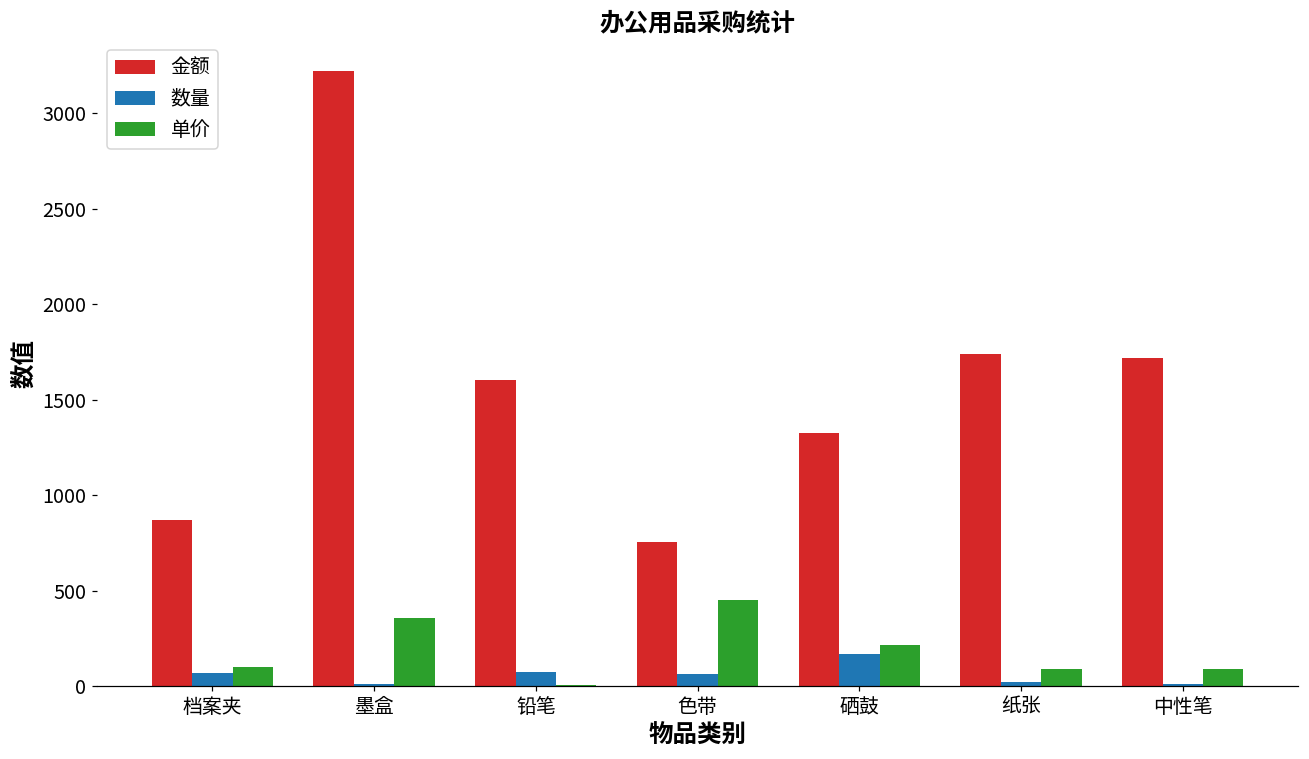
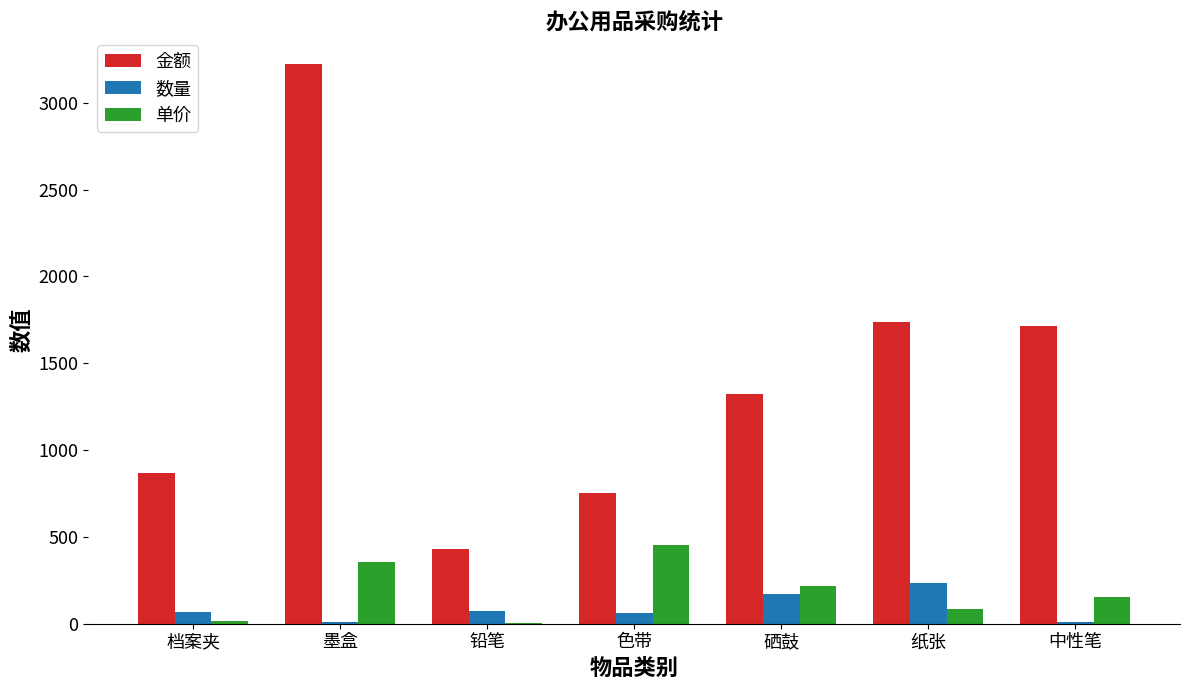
单价, 档案夹: 100 -> 10
金额, 铅笔: 1600 -> 430
数量, 纸张: 20 -> 230
单价, 中性笔: 90 -> 160
